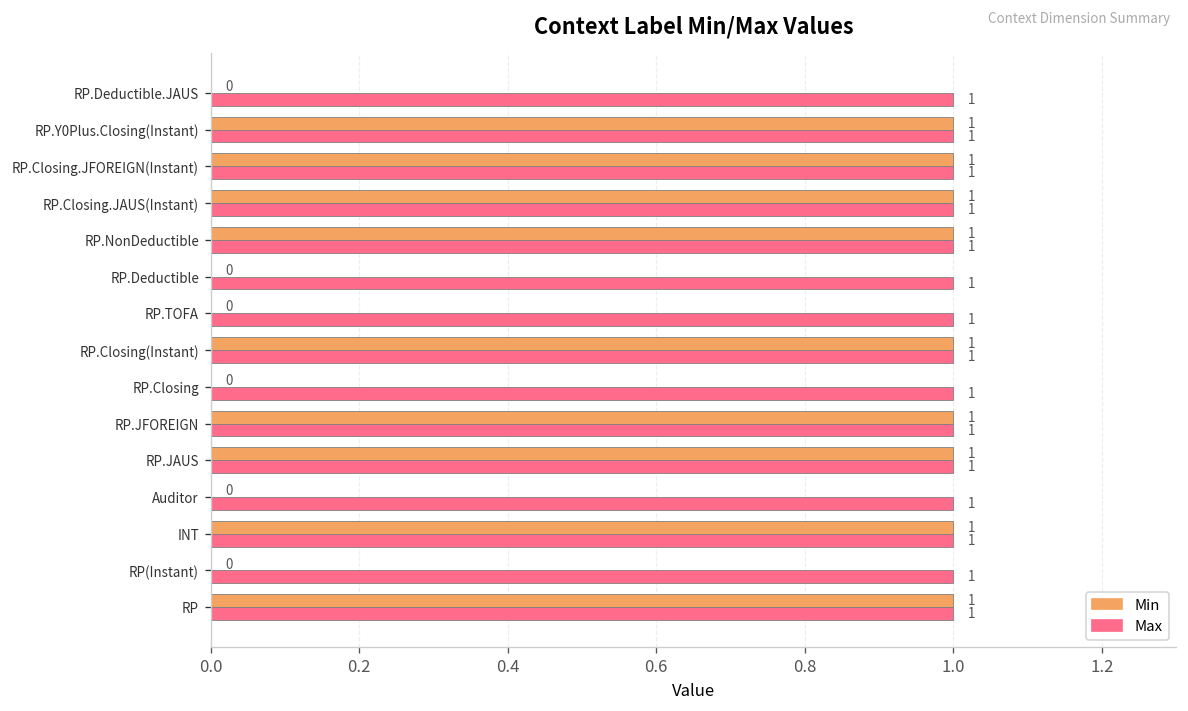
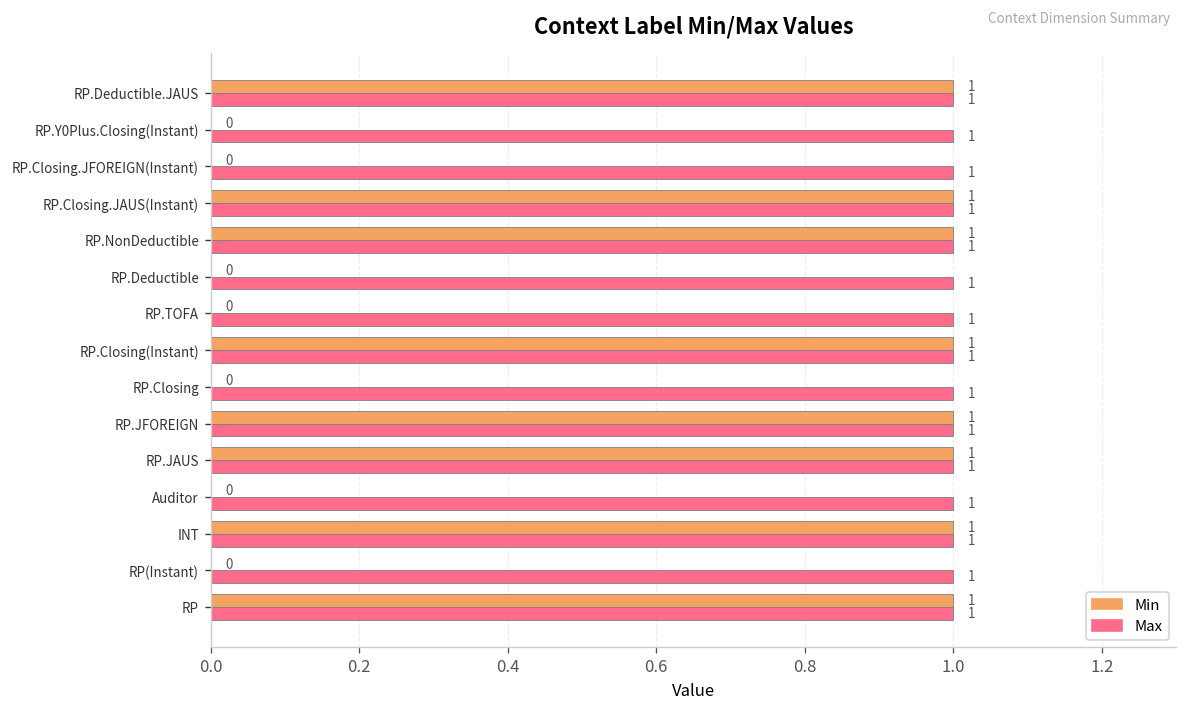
Min, RP.Deductible.JAUS: 0 -> 1
Min, RP.Y0Plus.Closing(Instant): 1 -> 0
Min, RP.Closing.JFOREIGN(Instant): 1 -> 0
